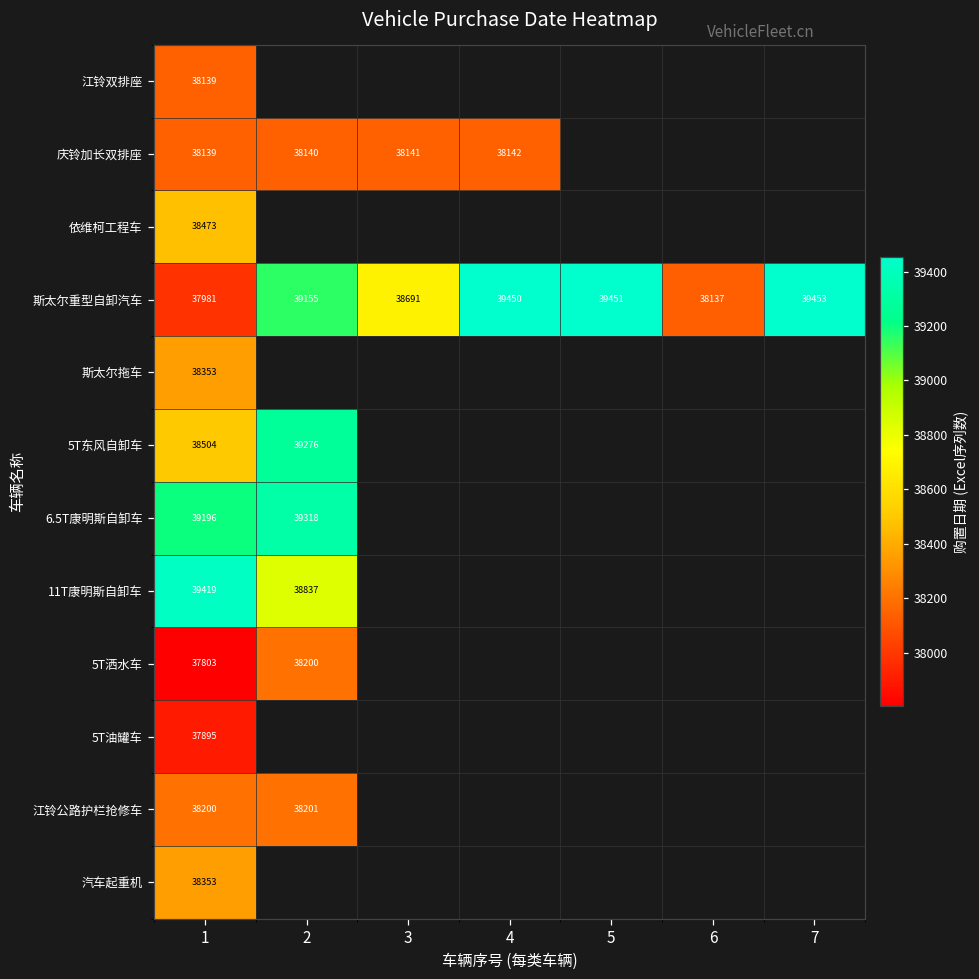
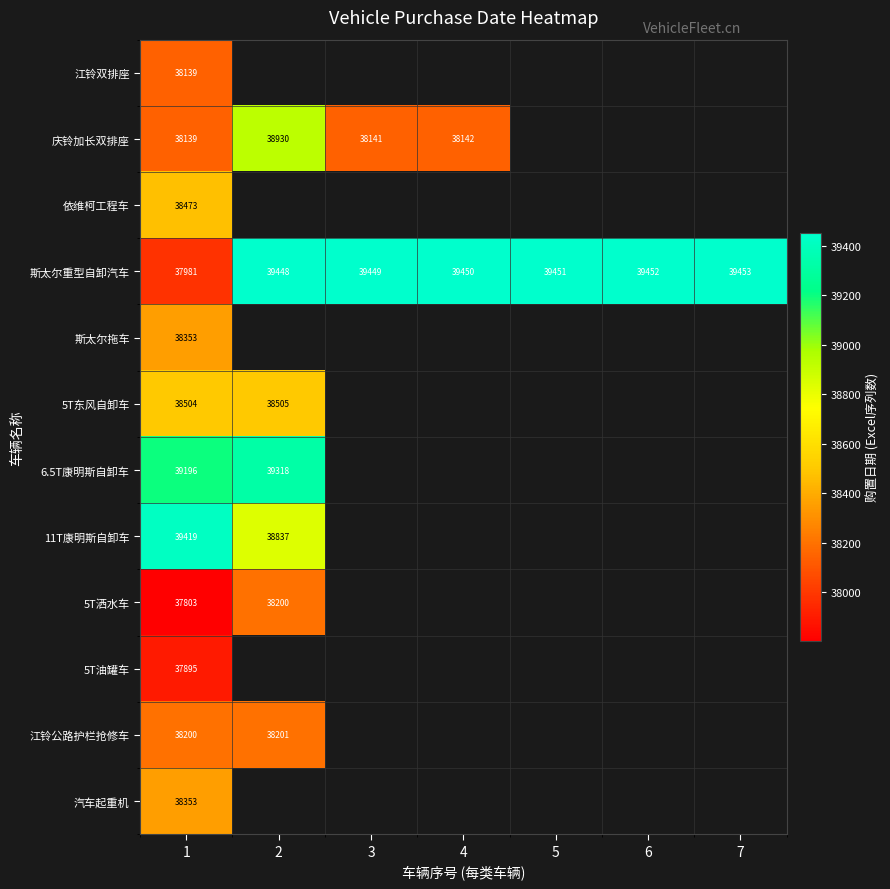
庆铃加长双排座, 2: 38140 -> 38930
斯太尔重型自卸汽车, 2: 39155 -> 39448
斯太尔重型自卸汽车, 3: 38691 -> 39449
斯太尔重型自卸汽车, 6: 38137 -> 39452
5T东风自卸车, 2: 39276 -> 38505
